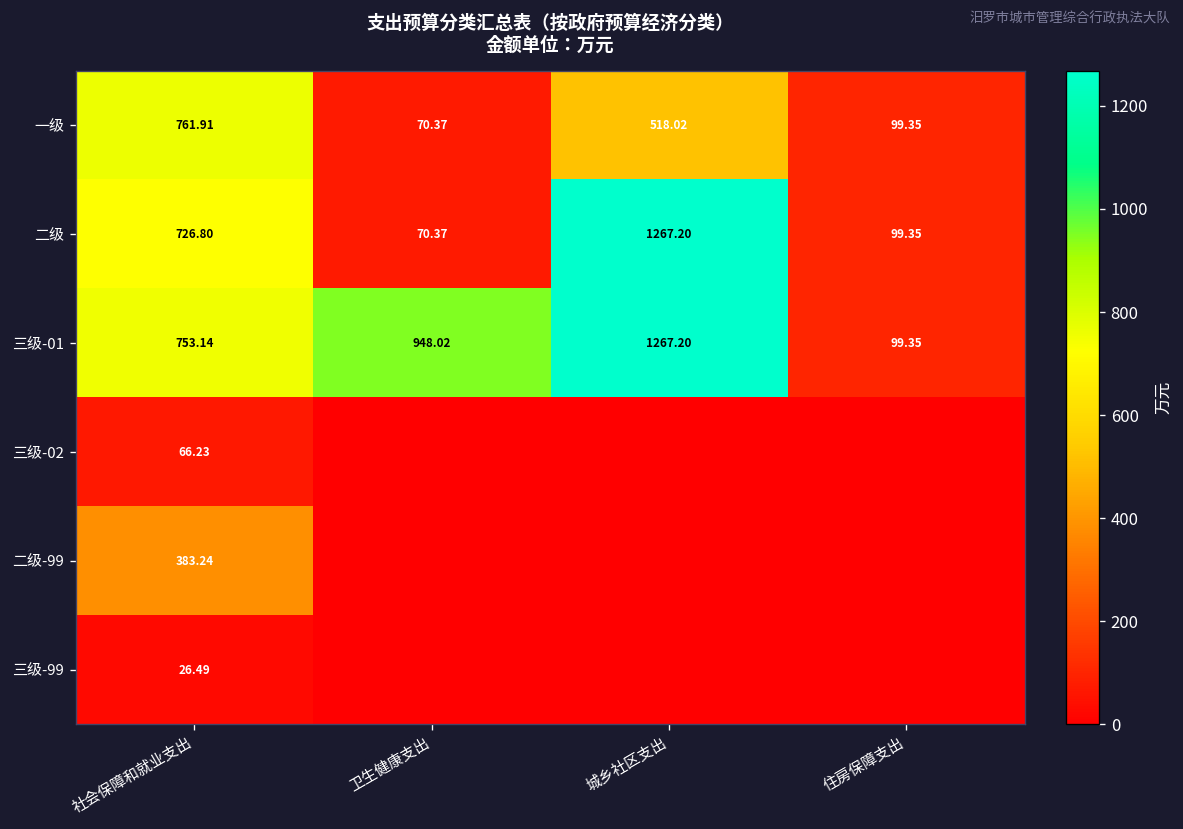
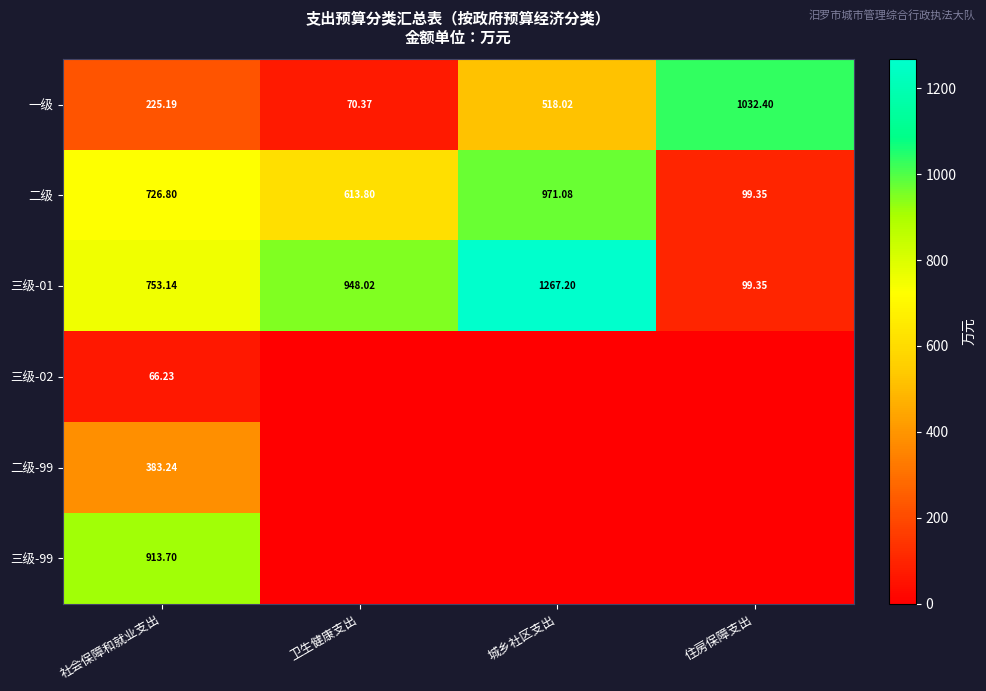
一级, 社会保障和就业支出: 761.91 -> 225.19
一级, 住房保障支出: 99.35 -> 1032.40
二级, 卫生健康支出: 70.37 -> 613.80
二级, 城乡社区支出: 1267.20 -> 971.08
三级-99, 社会保障和就业支出: 26.49 -> 913.70
